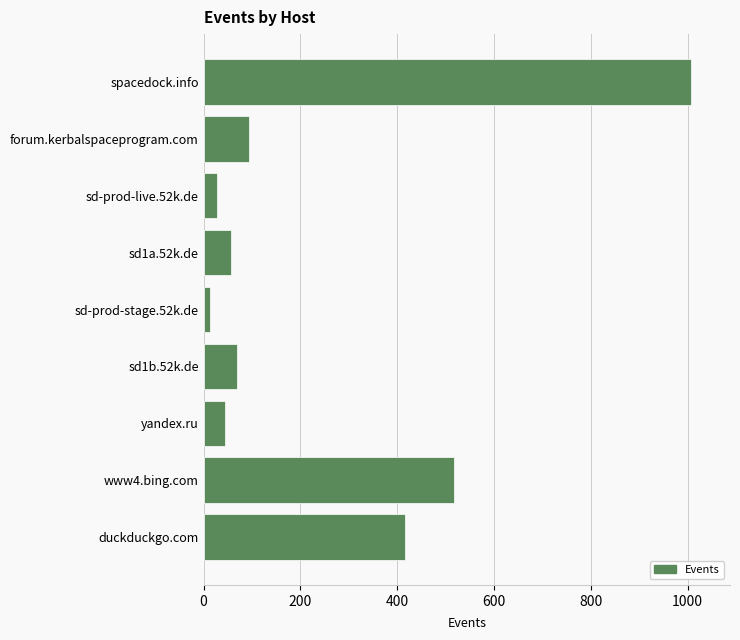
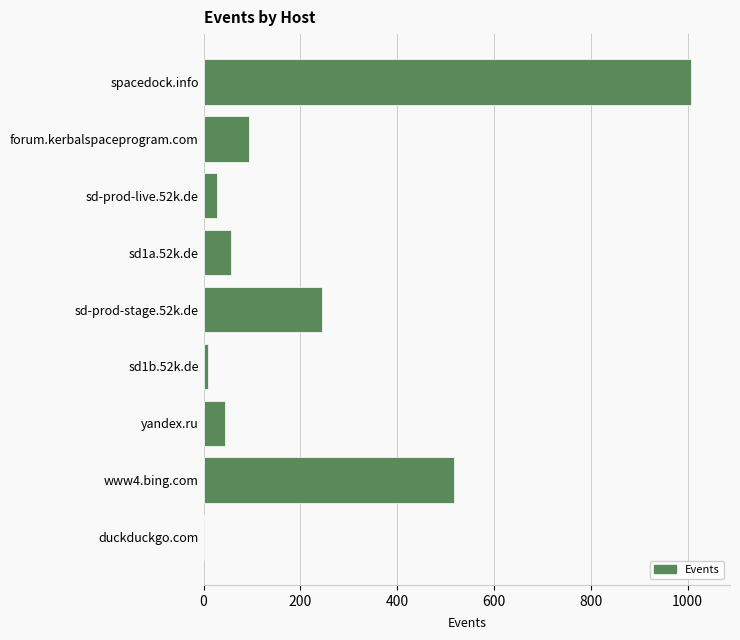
sd-prod-stage.52k.de: 10 -> 240
sd1b.52k.de: 70 -> 10
duckduckgo.com: 420 -> 0
